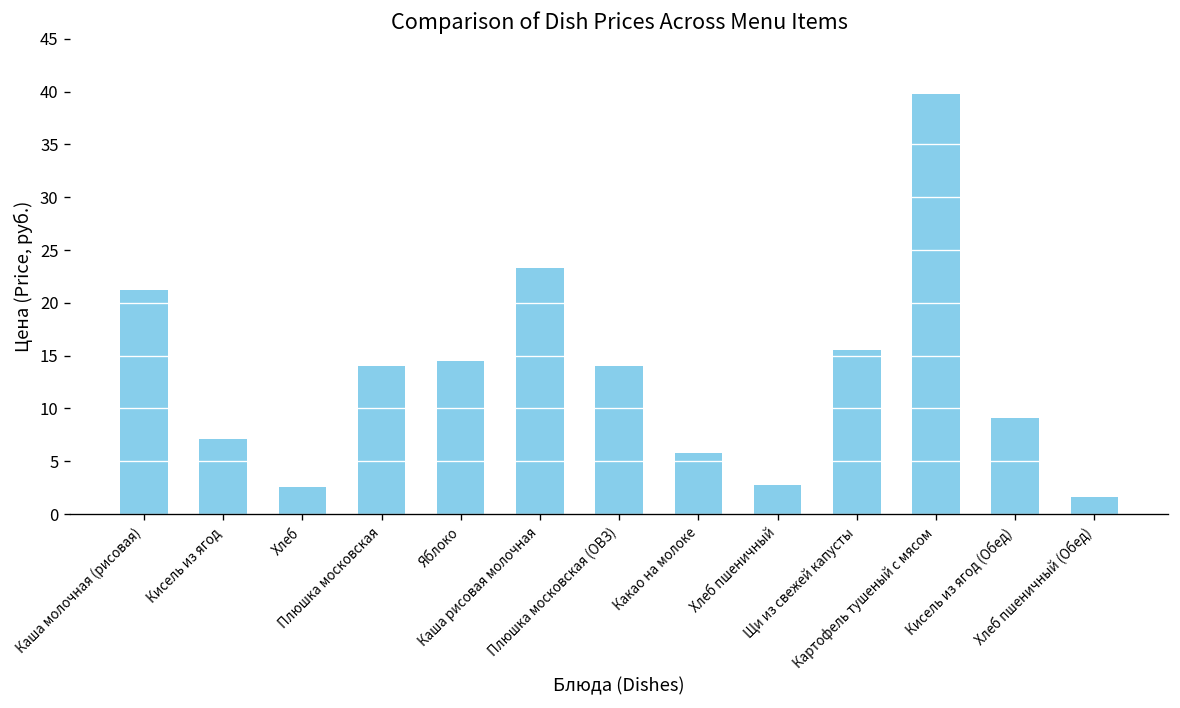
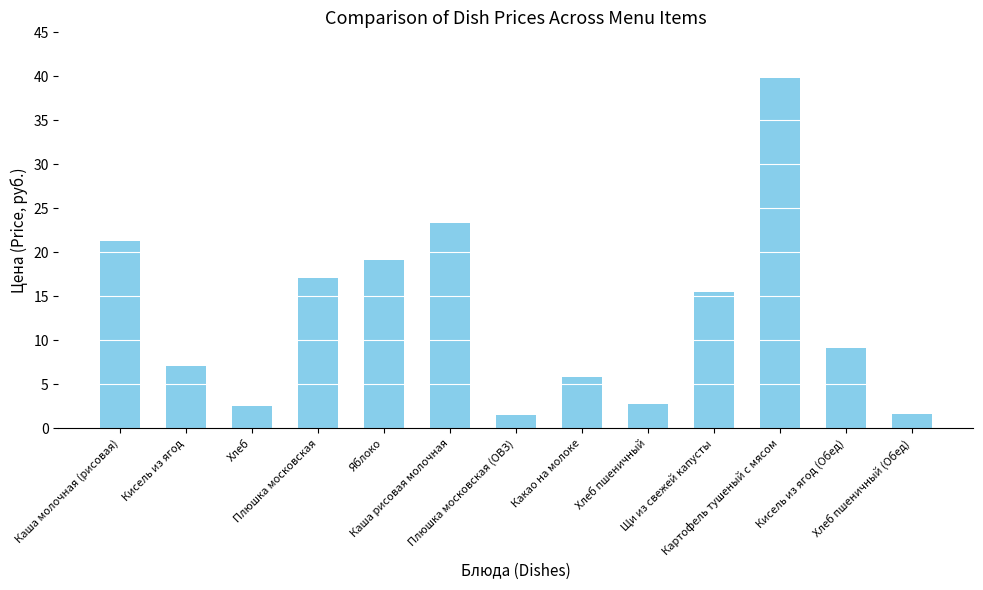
Плюшка московская: 14 -> 17
Яблоко: 15 -> 19
Плюшка московская (ОВЗ): 14 -> 2
